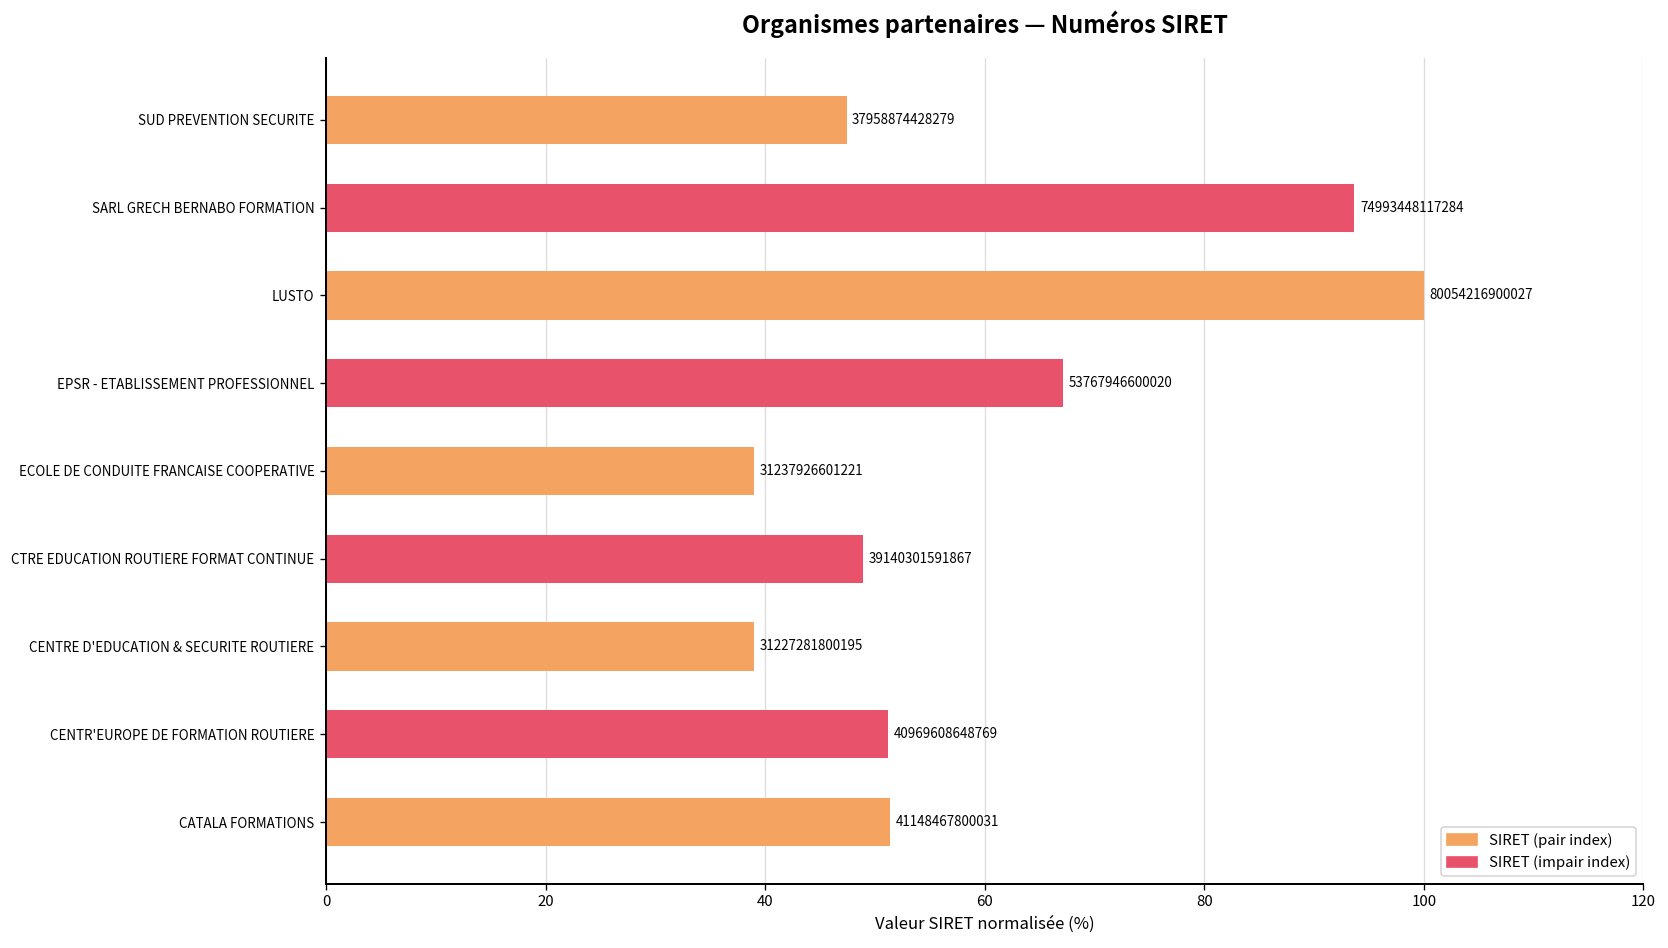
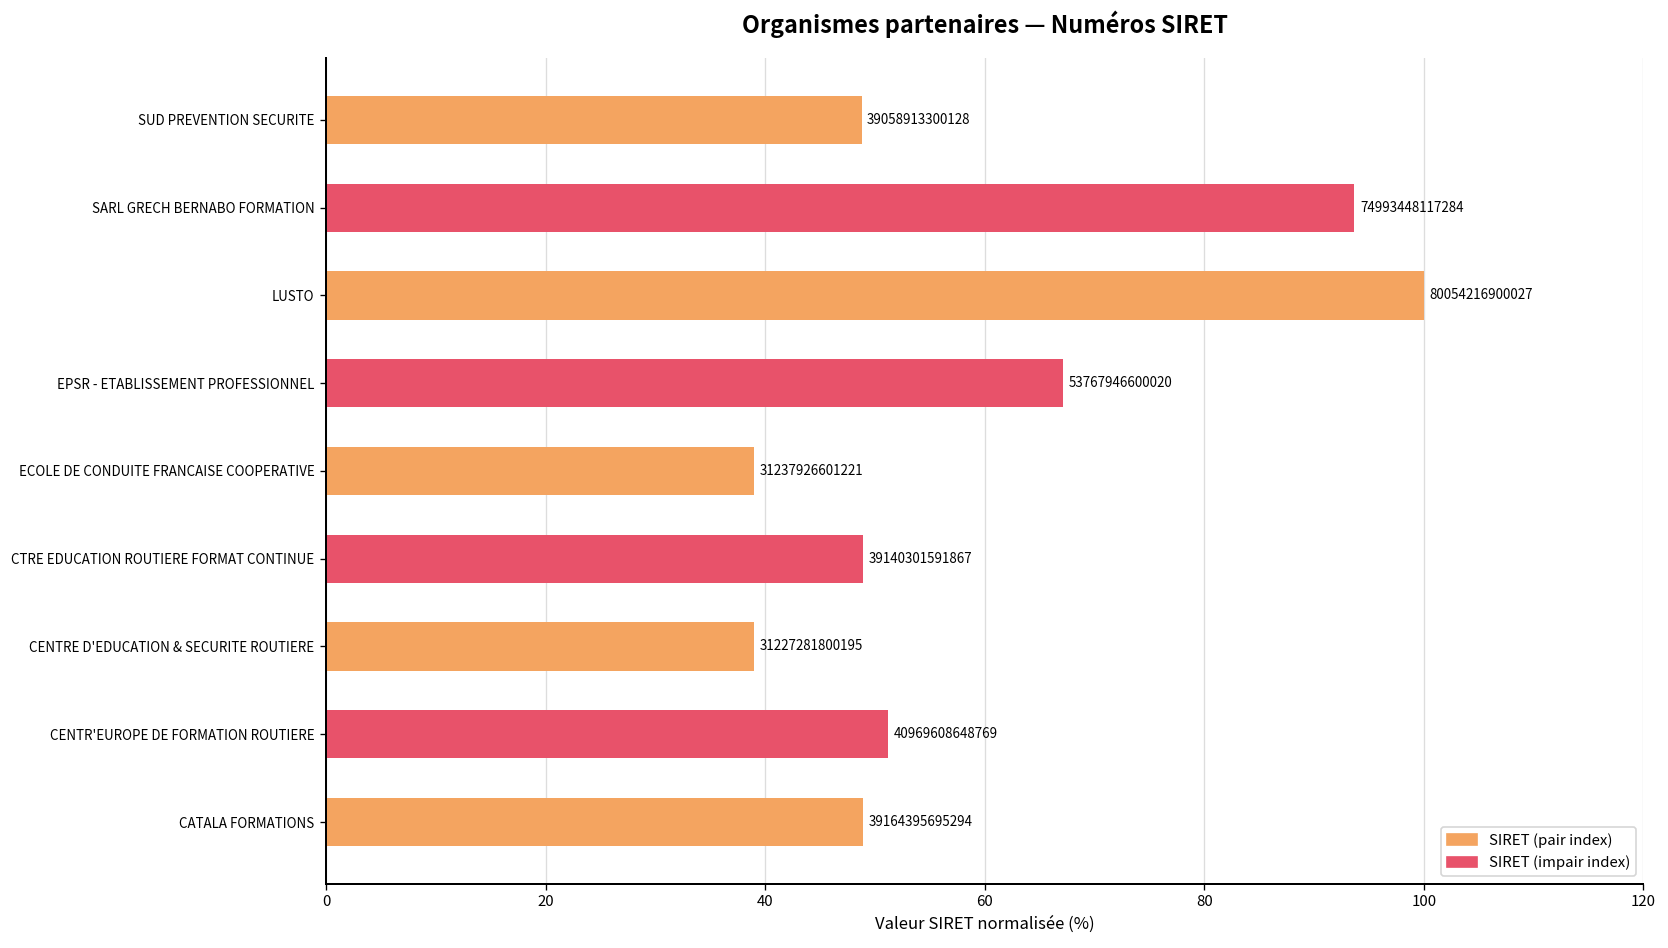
SUD PREVENTION SECURITE: 37958874428279 -> 39058913300128
CATALA FORMATIONS: 41148467800031 -> 39164395695294
